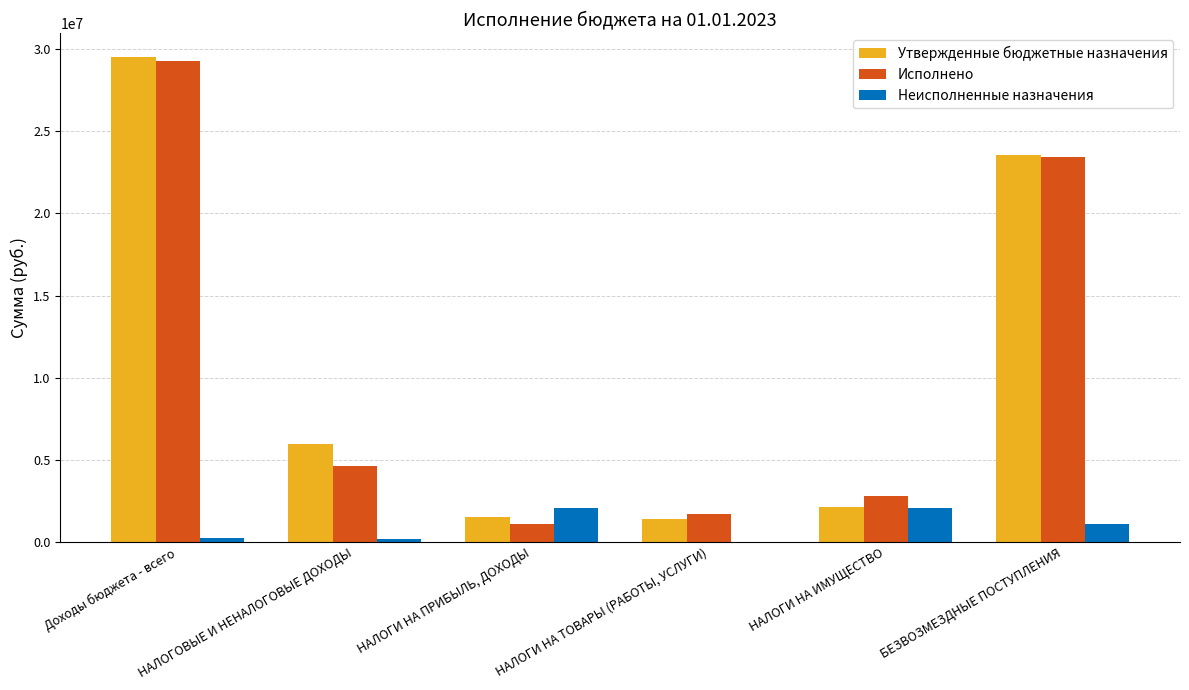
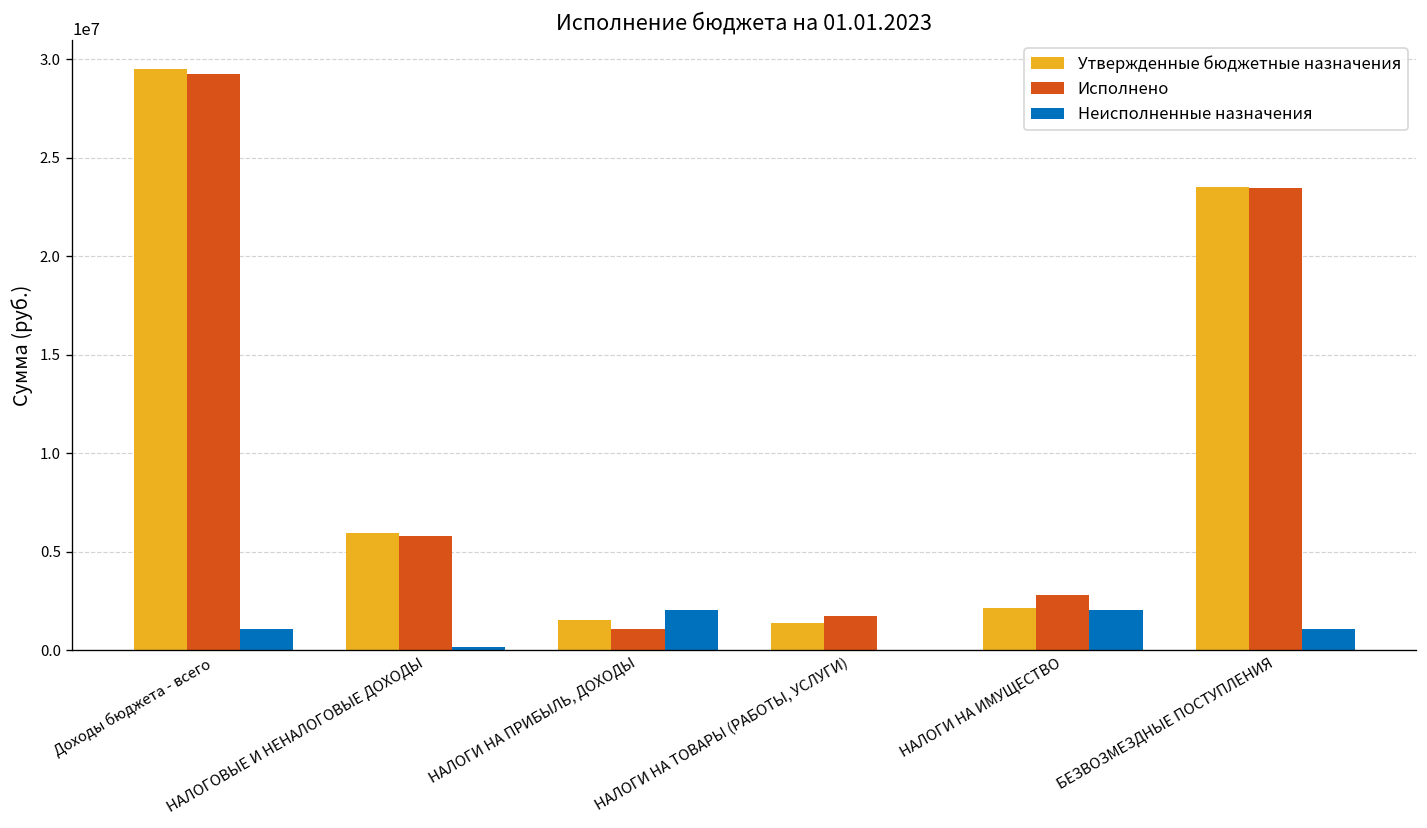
Неисполненные назначения, Доходы бюджета - всего: 200000 -> 1100000
Исполнено, НАЛОГОВЫЕ И НЕНАЛОГОВЫЕ ДОХОДЫ: 4600000 -> 5800000
